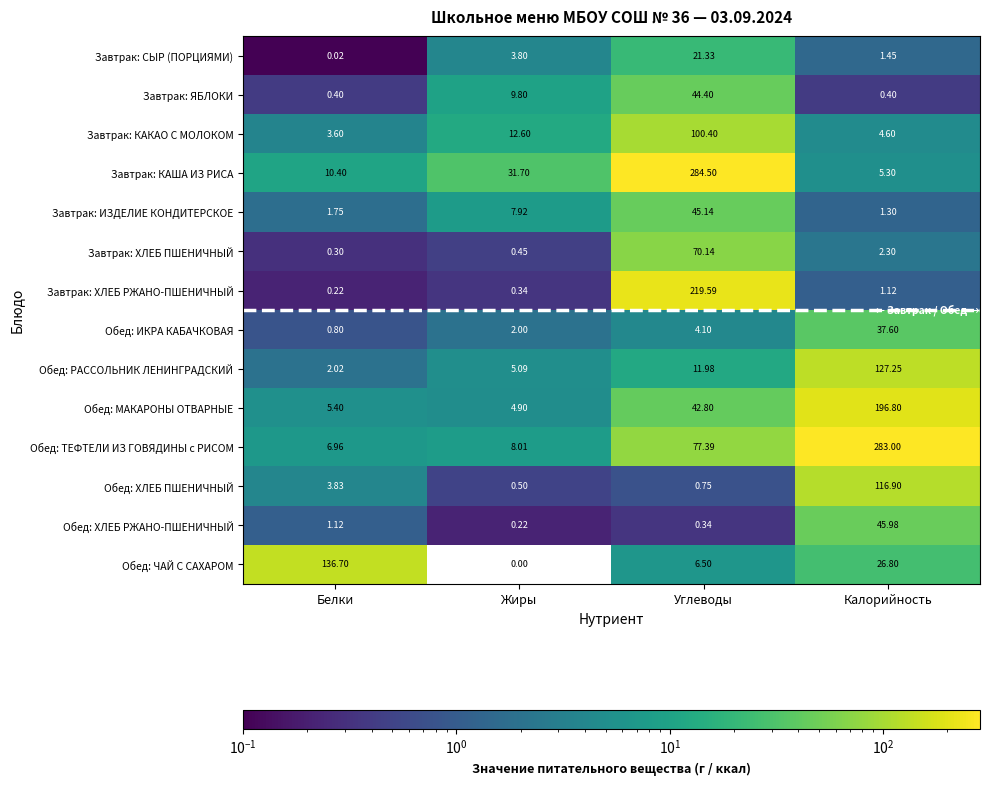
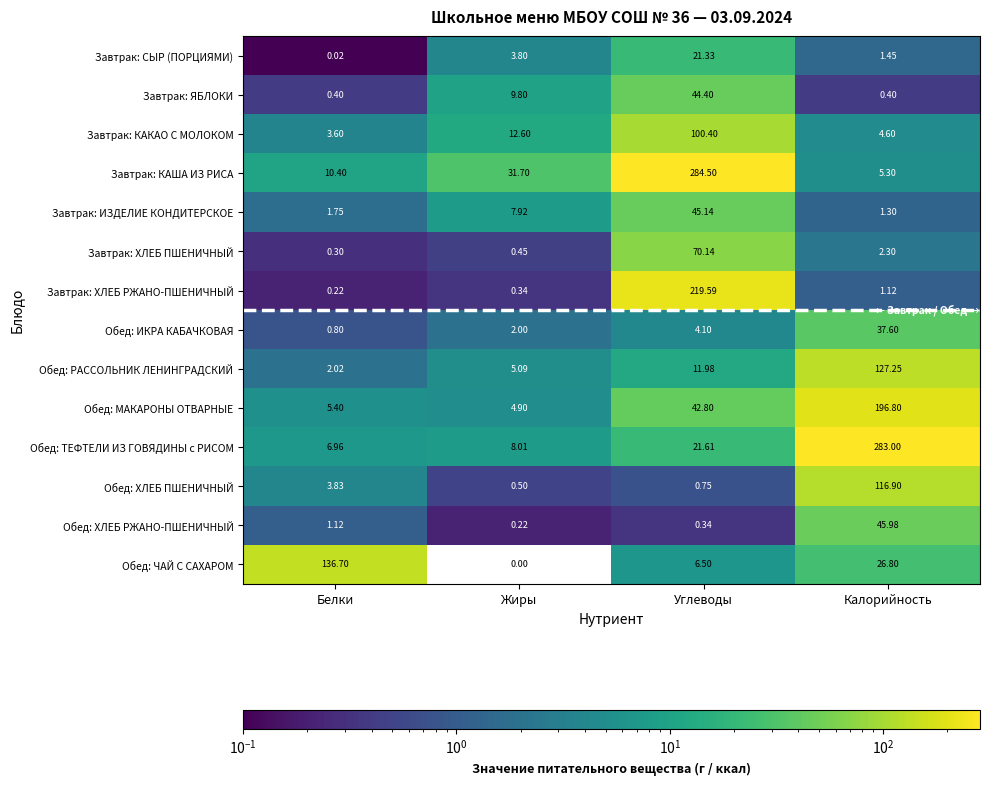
Обед: ТЕФТЕЛИ ИЗ ГОВЯДИНЫ с РИСОМ, Углеводы: 77.39 -> 21.61
